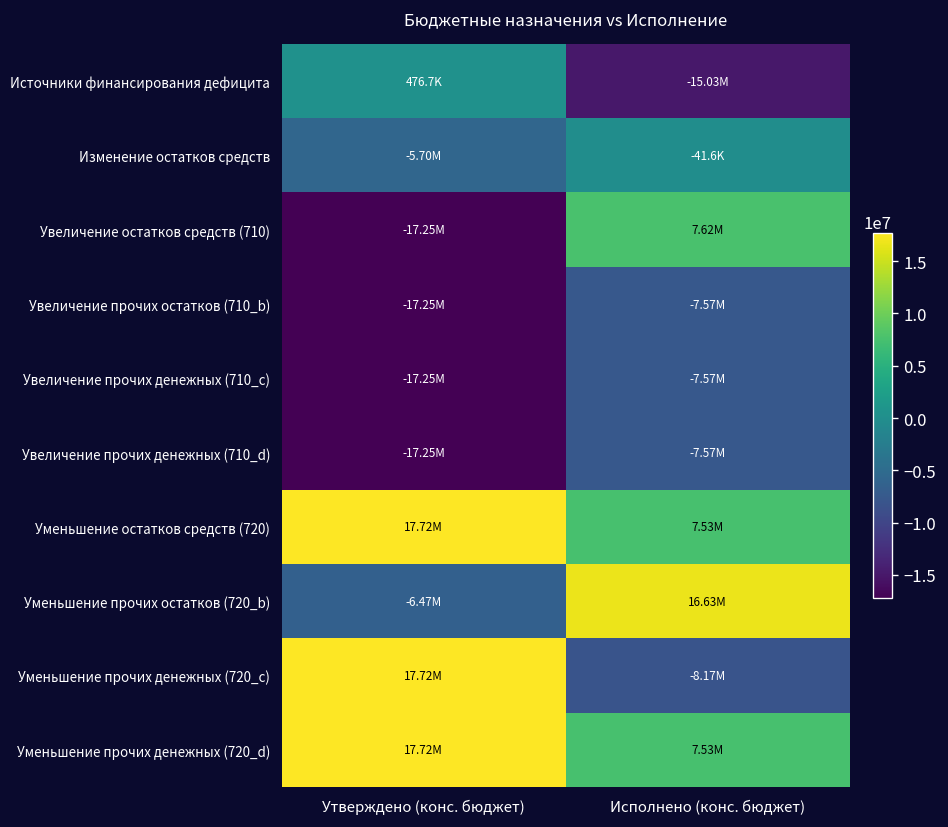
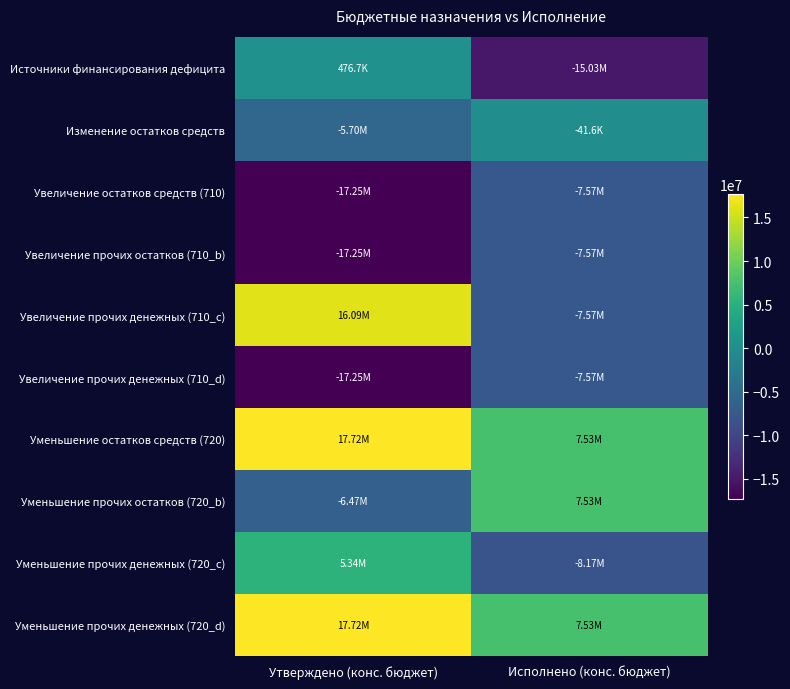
Увеличение остатков средств (710), Исполнено (конс. бюджет): 7.62M -> -7.57M
Увеличение прочих денежных (710_c), Утверждено (конс. бюджет): -17.25M -> 16.09M
Уменьшение прочих остатков (720_b), Исполнено (конс. бюджет): 16.63M -> 7.53M
Уменьшение прочих денежных (720_c), Утверждено (конс. бюджет): 17.72M -> 5.34M
